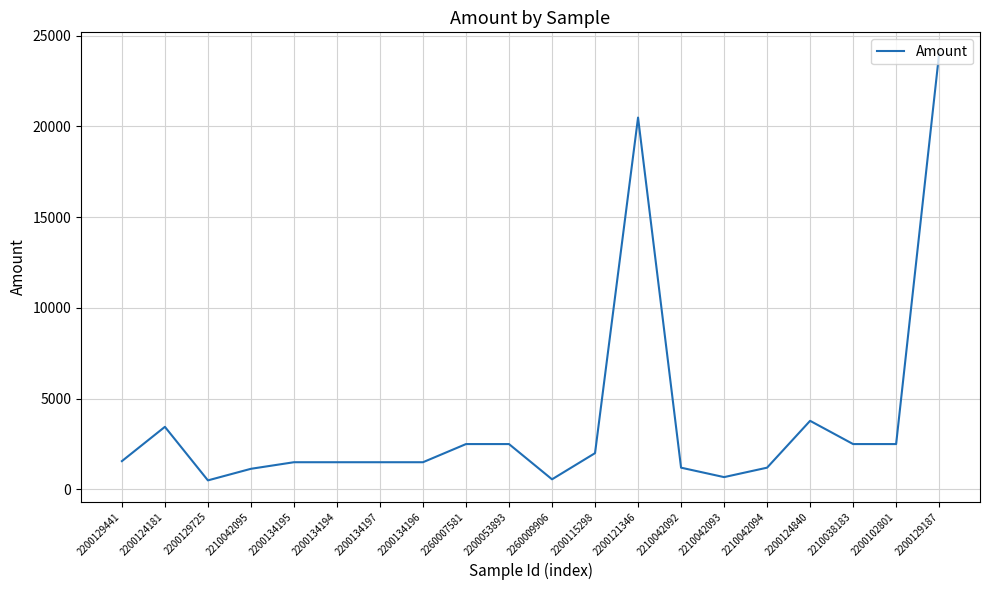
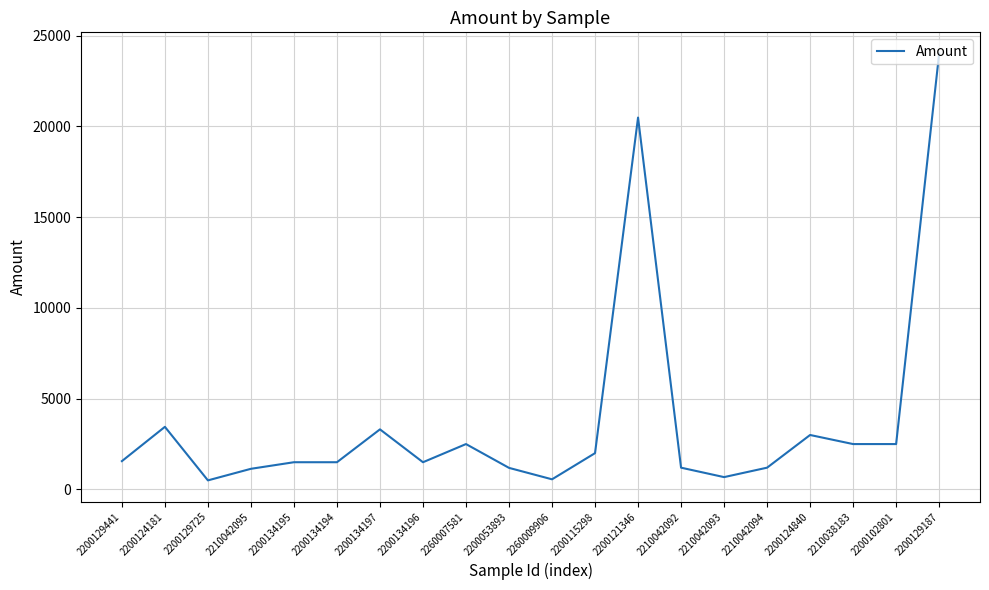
2200134197: 1500 -> 3300
2200053893: 2500 -> 1200
2200124840: 3800 -> 3000
